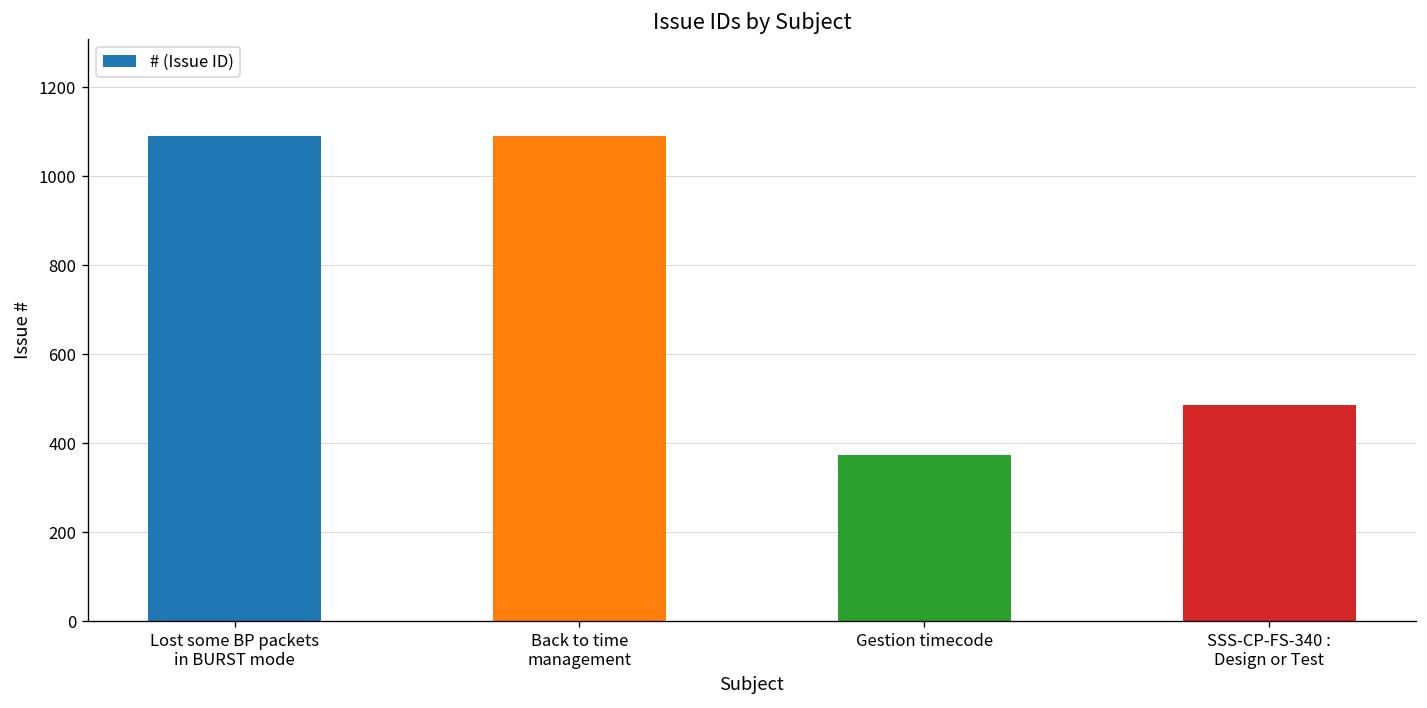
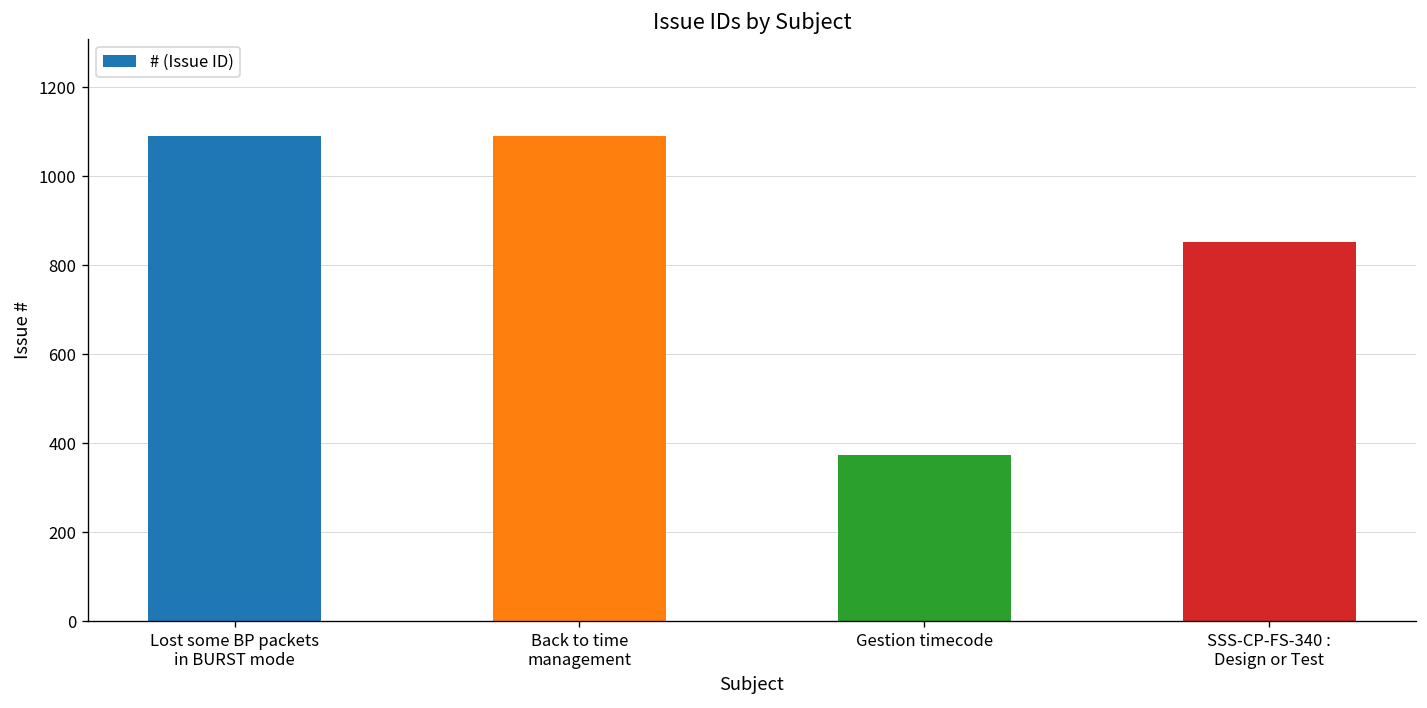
SSS-CP-FS-340 : Design or Test: 490 -> 850
